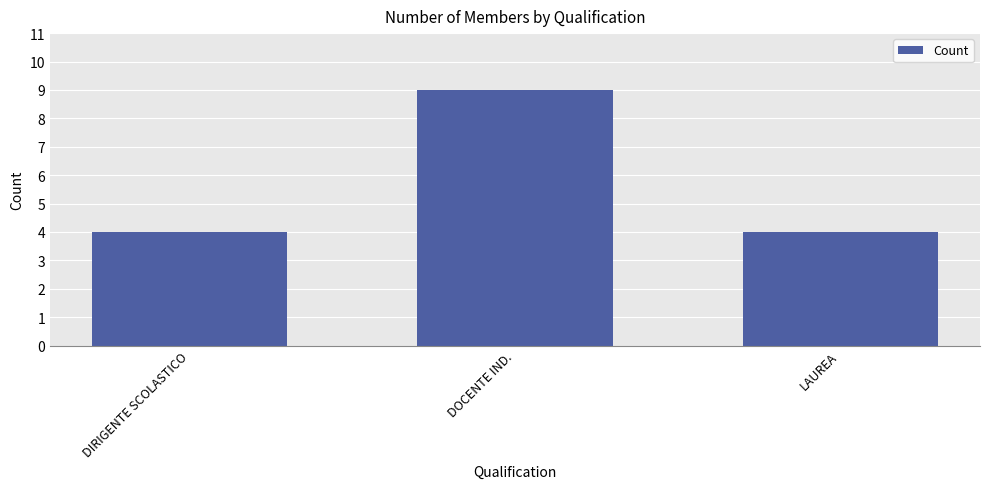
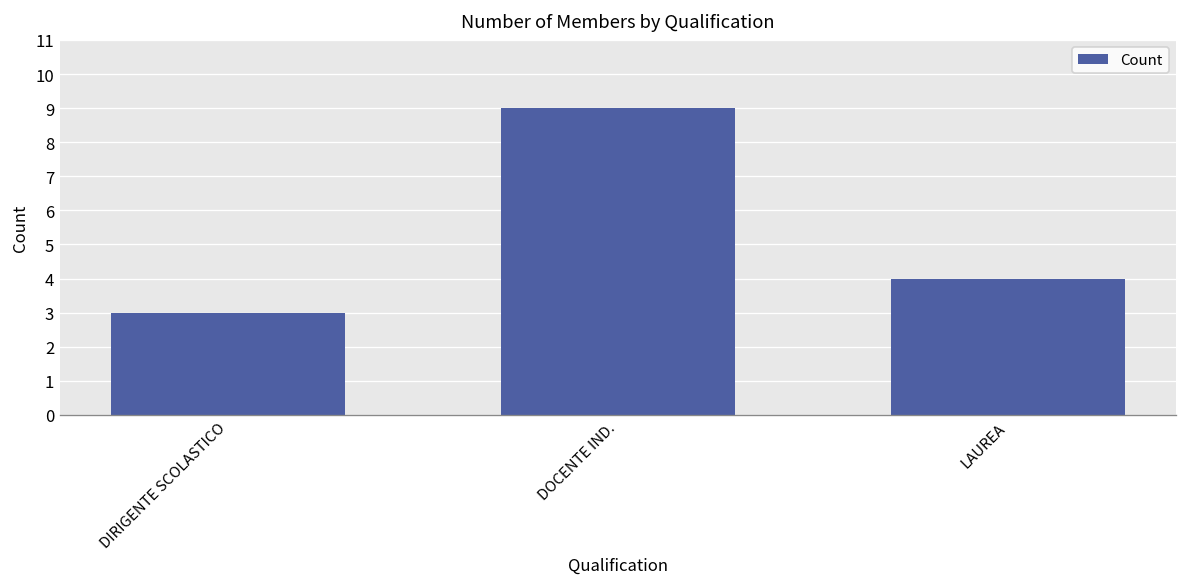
DIRIGENTE SCOLASTICO: 4 -> 3
